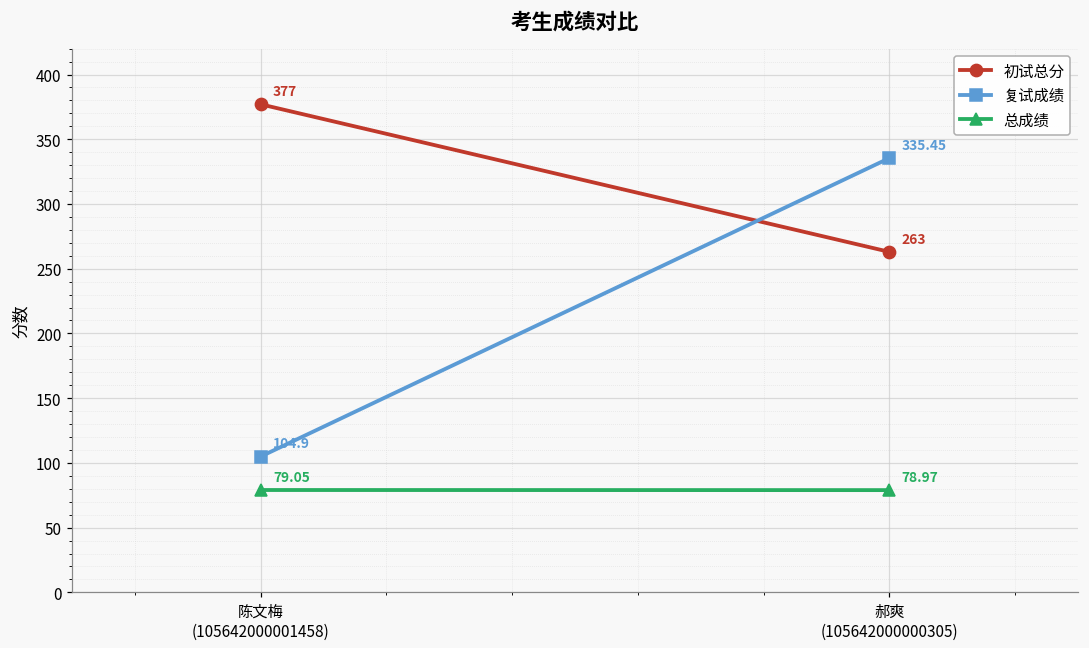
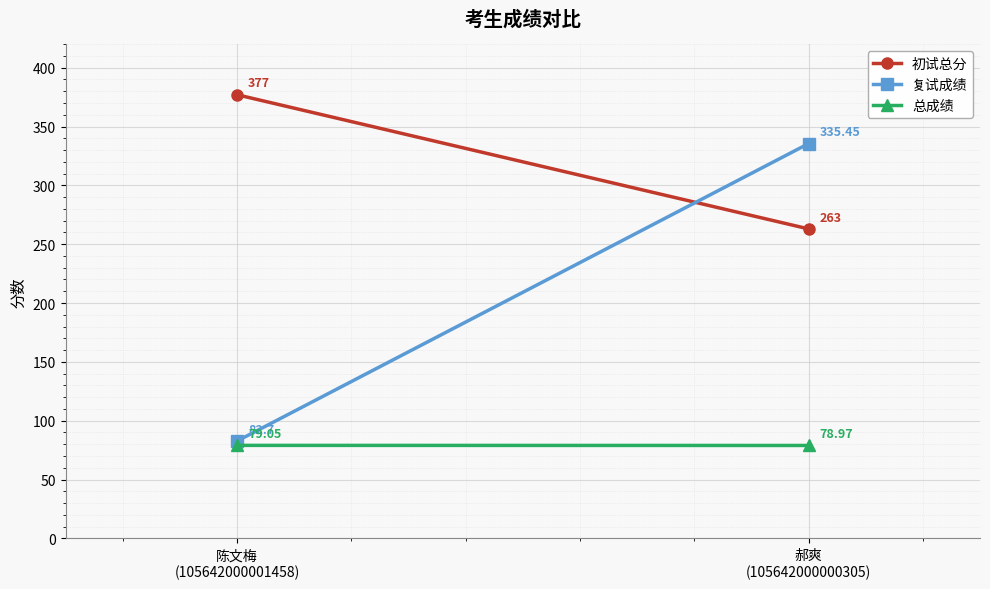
复试成绩, 陈文梅 (105642000001458): 104.9 -> 82.7
